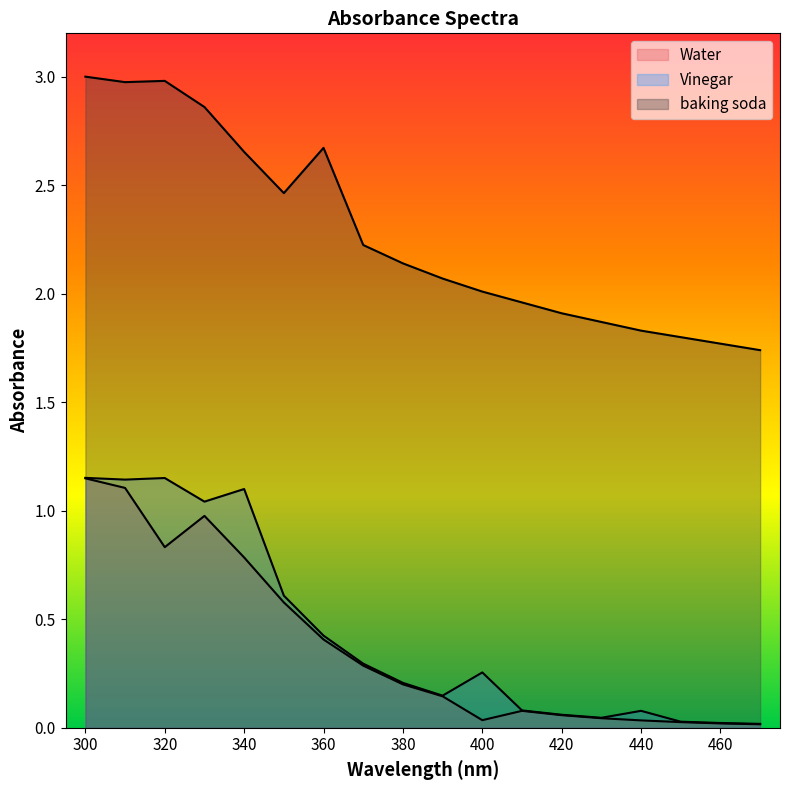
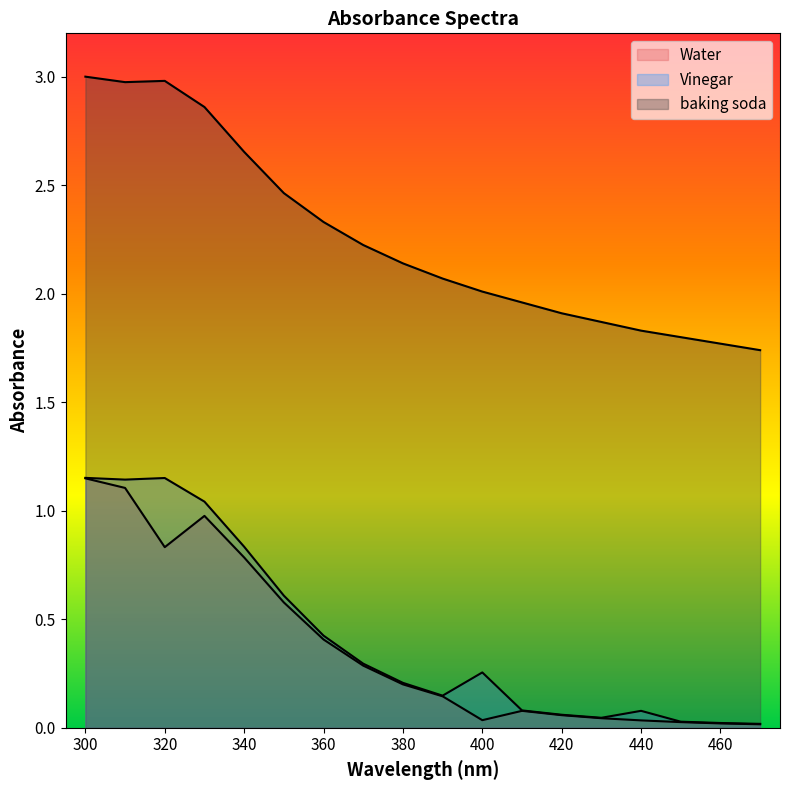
Vinegar, 340: 1.10 -> 0.83
baking soda, 360: 2.67 -> 2.33
